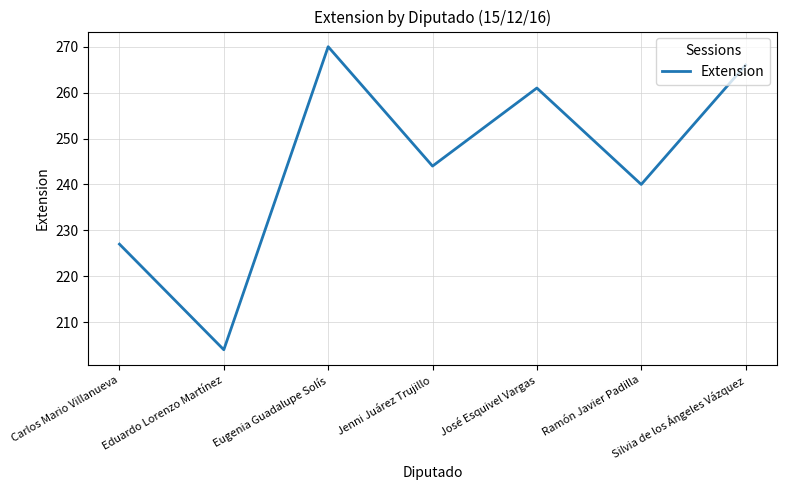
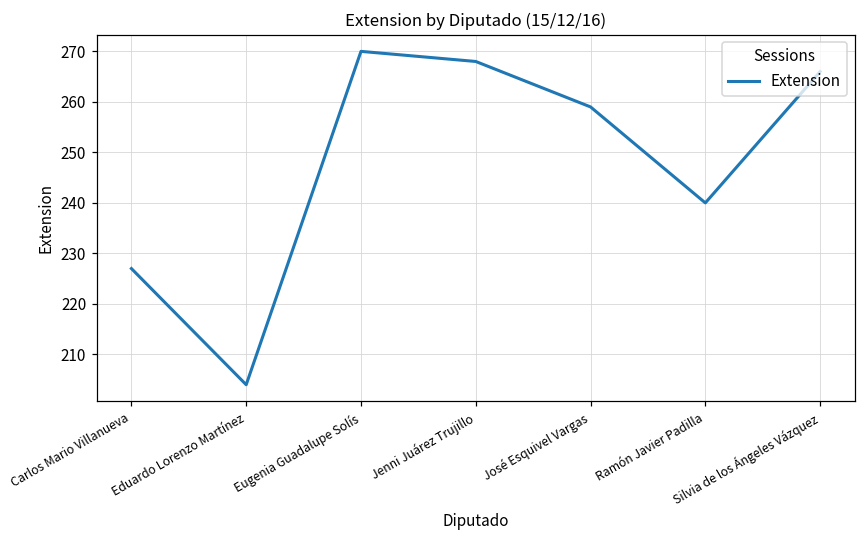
Jenni Juárez Trujillo: 244 -> 268
José Esquivel Vargas: 261 -> 259
